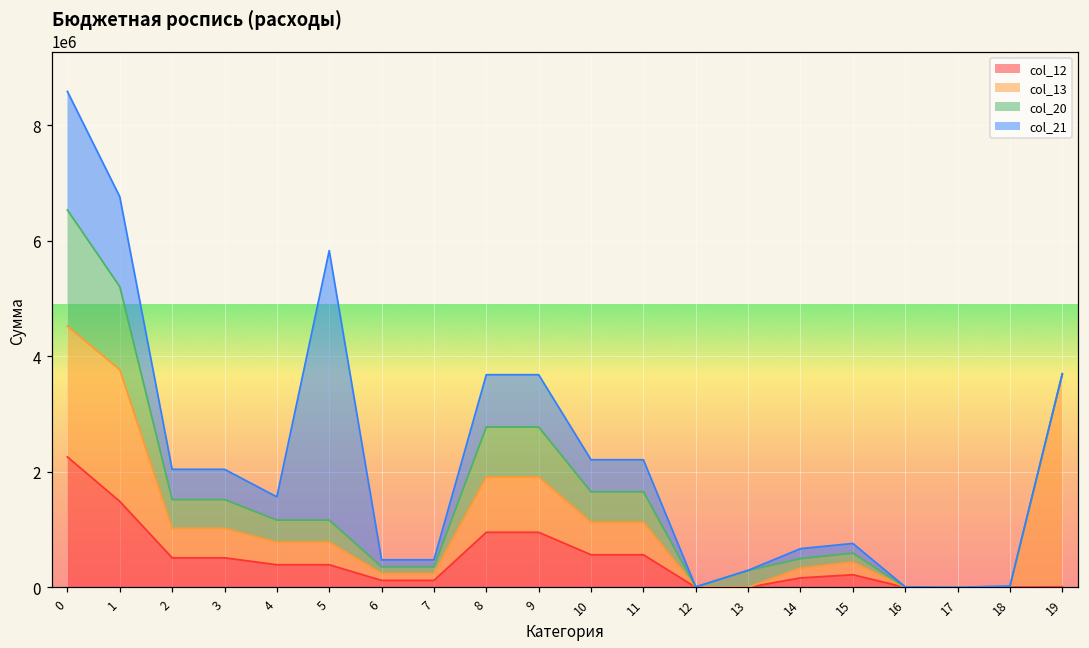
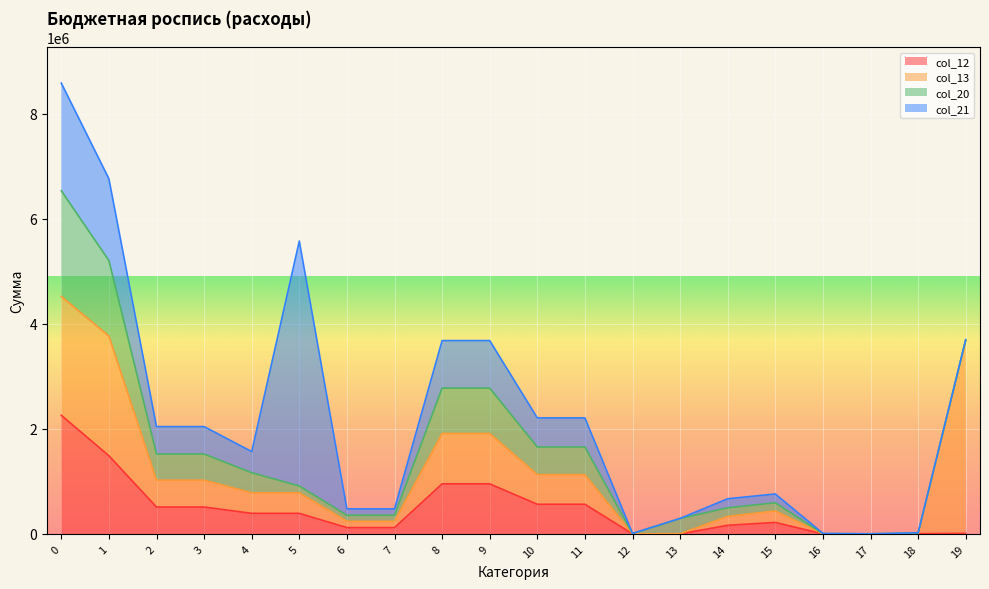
col_20, 5: 400000 -> 100000
